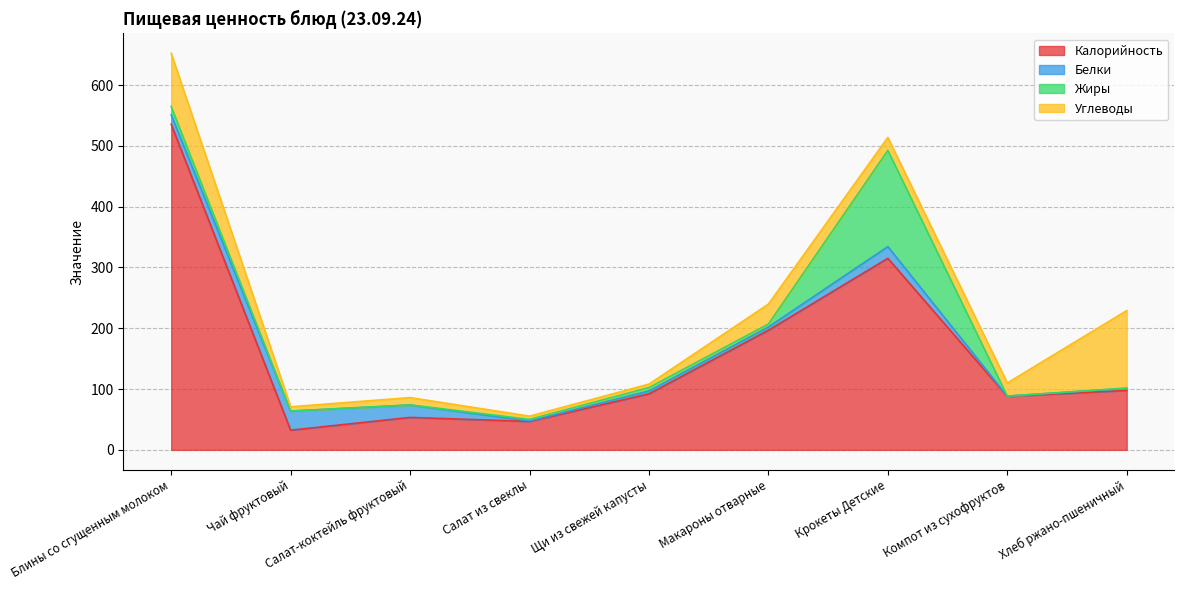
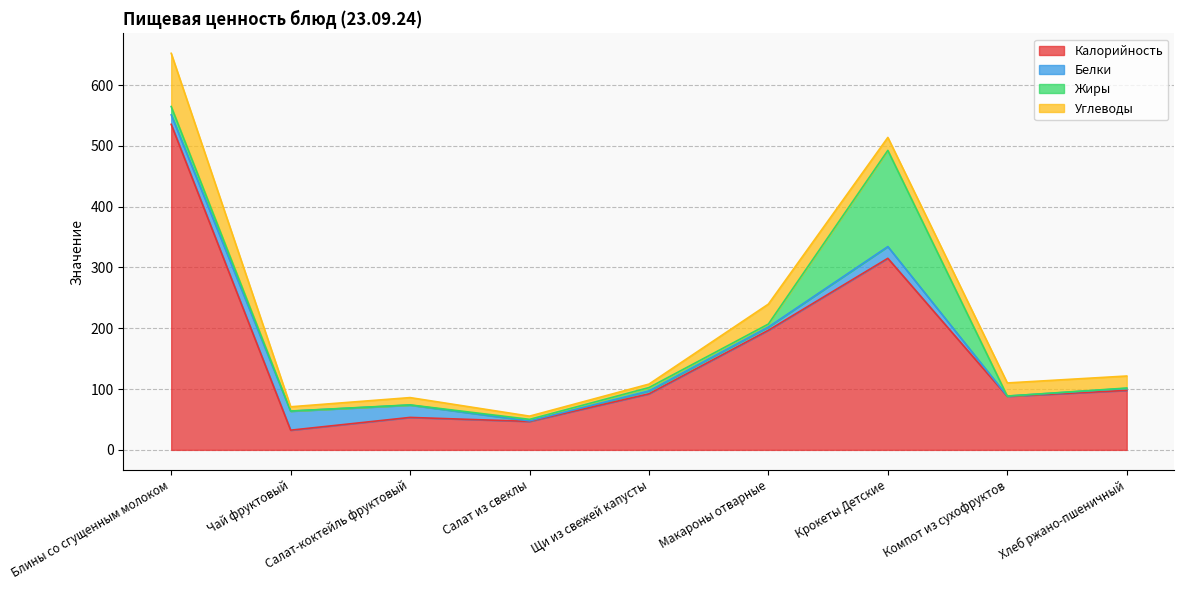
Углеводы, Хлеб ржано-пшеничный: 130 -> 20
